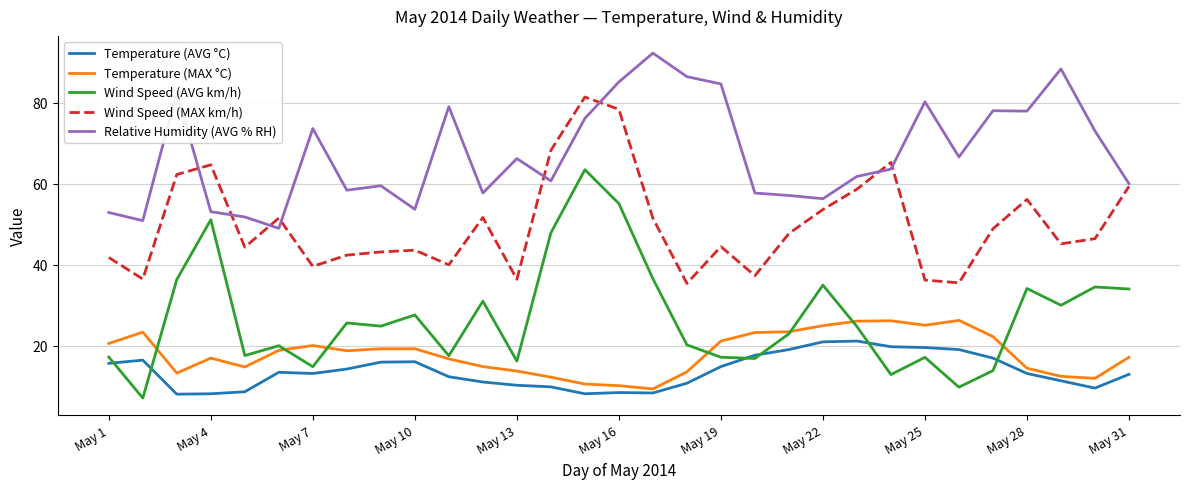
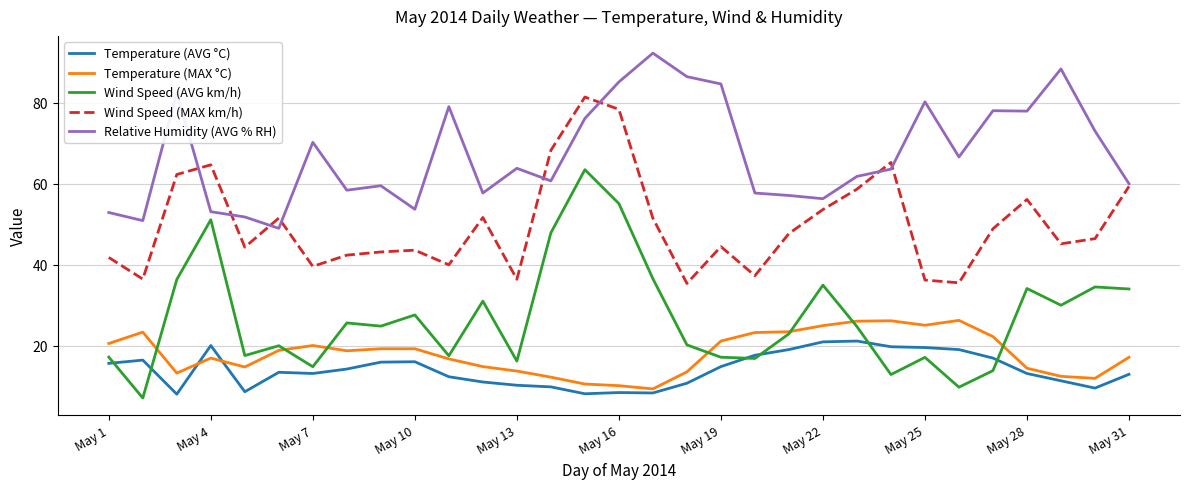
Temperature (AVG °C), May 4: 8 -> 20
Relative Humidity (AVG % RH), May 7: 74 -> 70
Relative Humidity (AVG % RH), May 13: 66 -> 64
